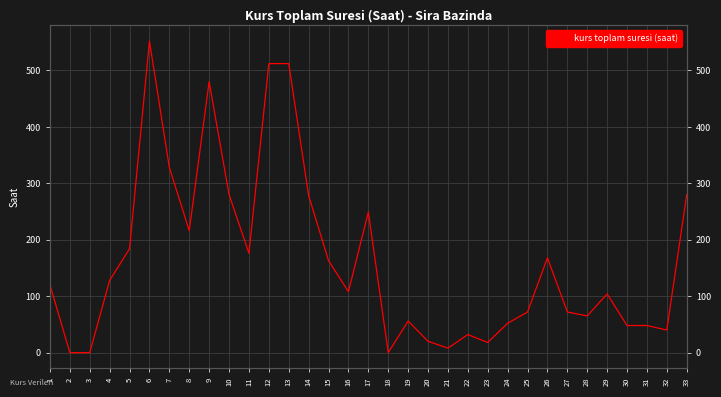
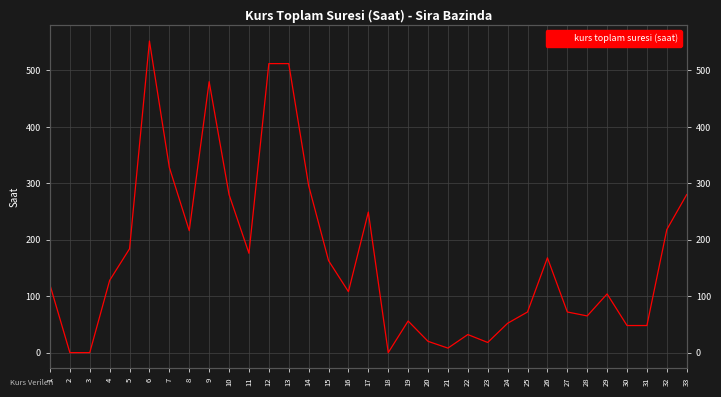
14: 280 -> 300
32: 40 -> 220
